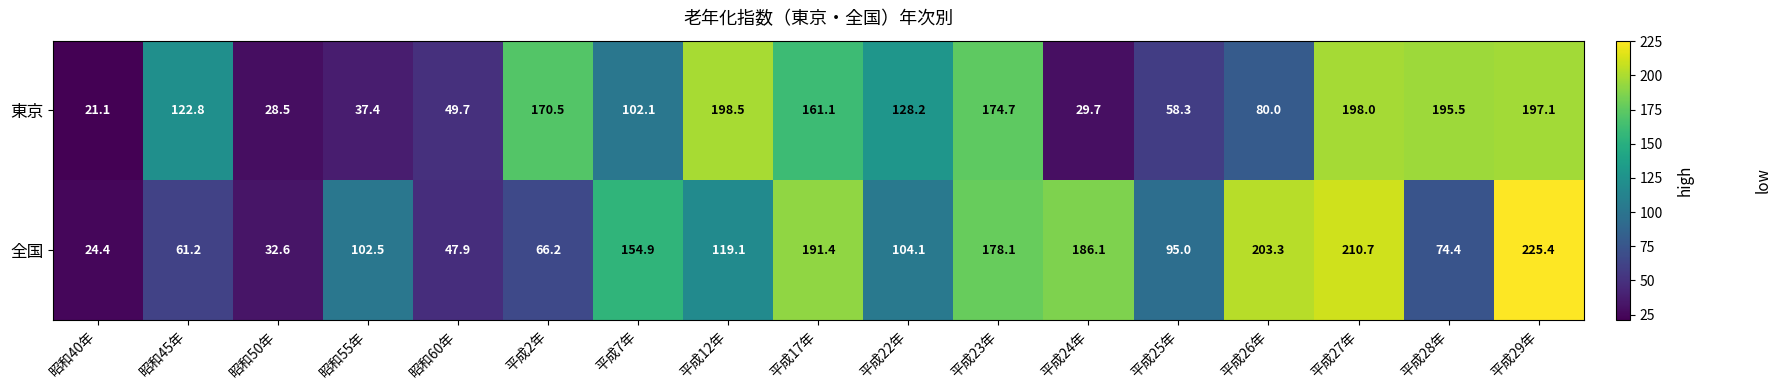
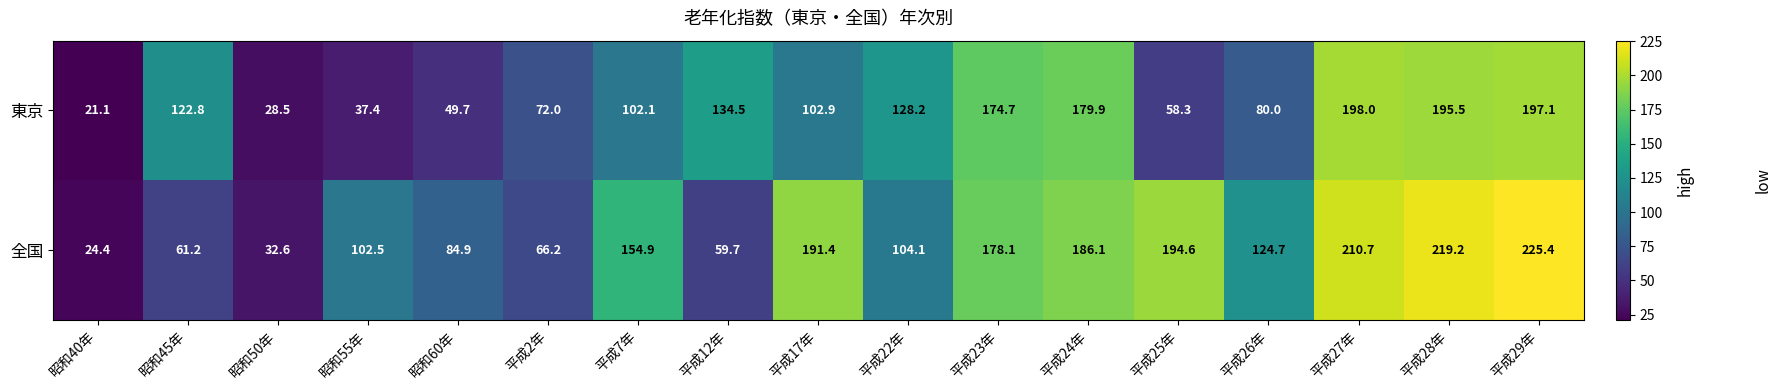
東京, 平成2年: 170.5 -> 72.0
東京, 平成12年: 198.5 -> 134.5
東京, 平成17年: 161.1 -> 102.9
東京, 平成24年: 29.7 -> 179.9
全国, 昭和60年: 47.9 -> 84.9
全国, 平成12年: 119.1 -> 59.7
全国, 平成25年: 95.0 -> 194.6
全国, 平成26年: 203.3 -> 124.7
全国, 平成28年: 74.4 -> 219.2
